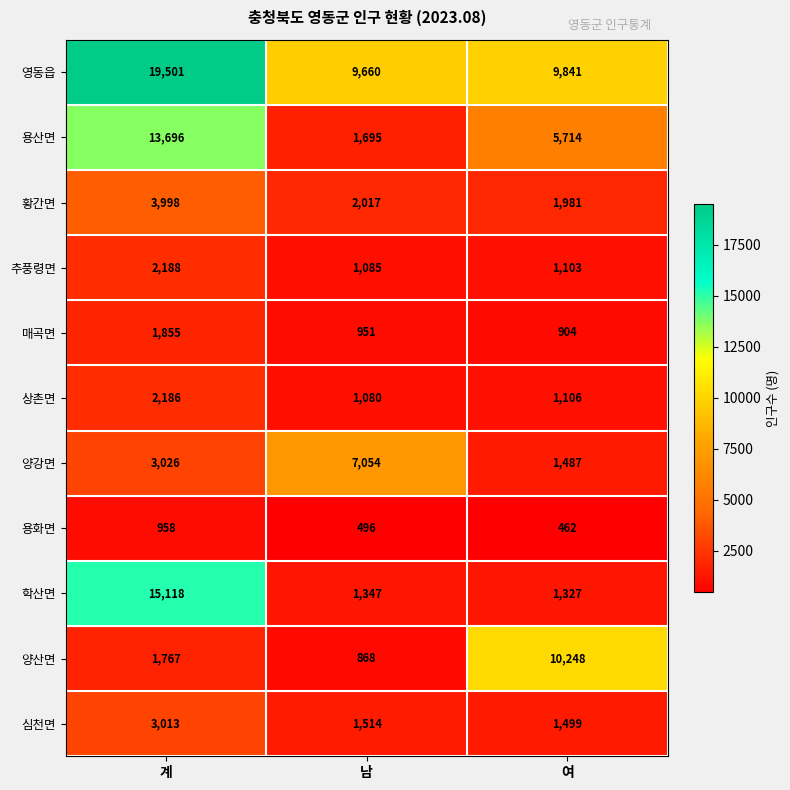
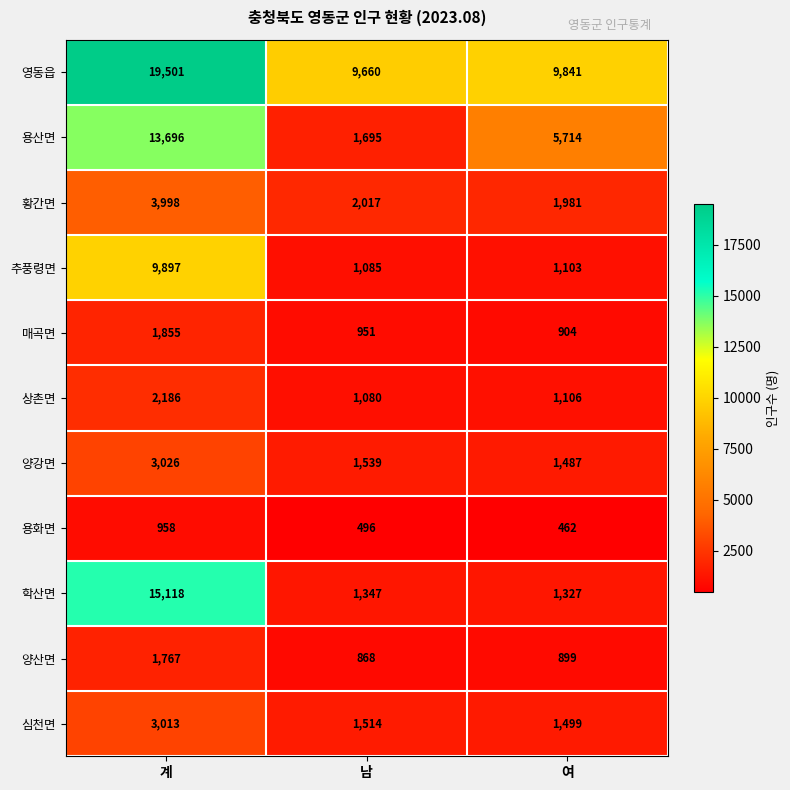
추풍령면, 계: 2,188 -> 9,897
양강면, 남: 7,054 -> 1,539
양산면, 여: 10,248 -> 899
